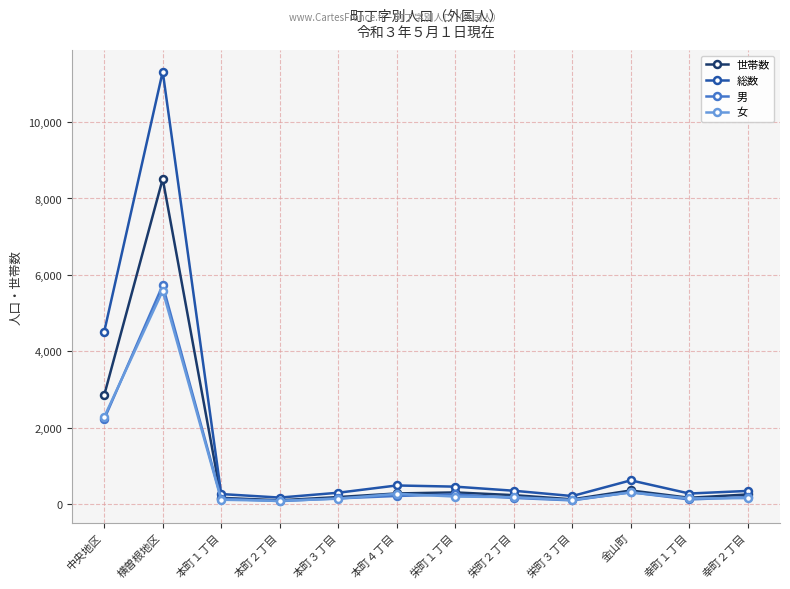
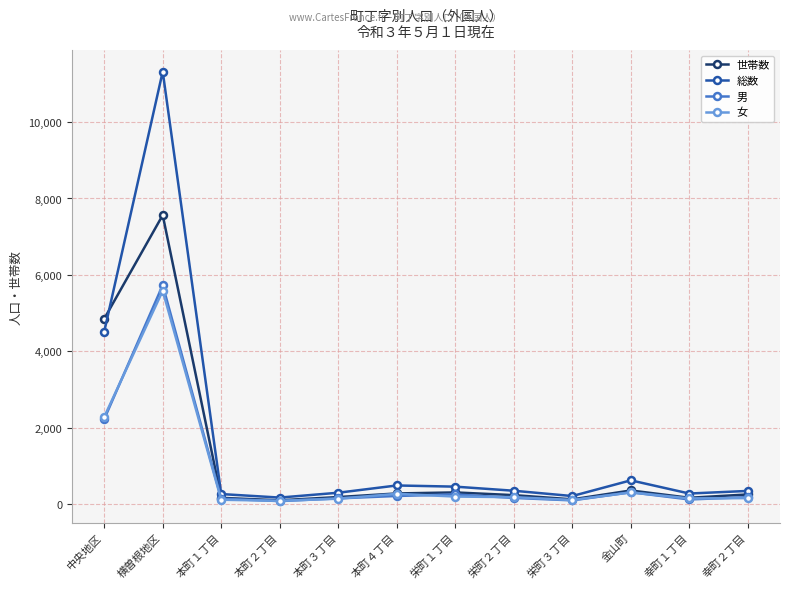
世帯数, 中央地区: 2,900 -> 4,900
世帯数, 横曽根地区: 8,500 -> 7,600
